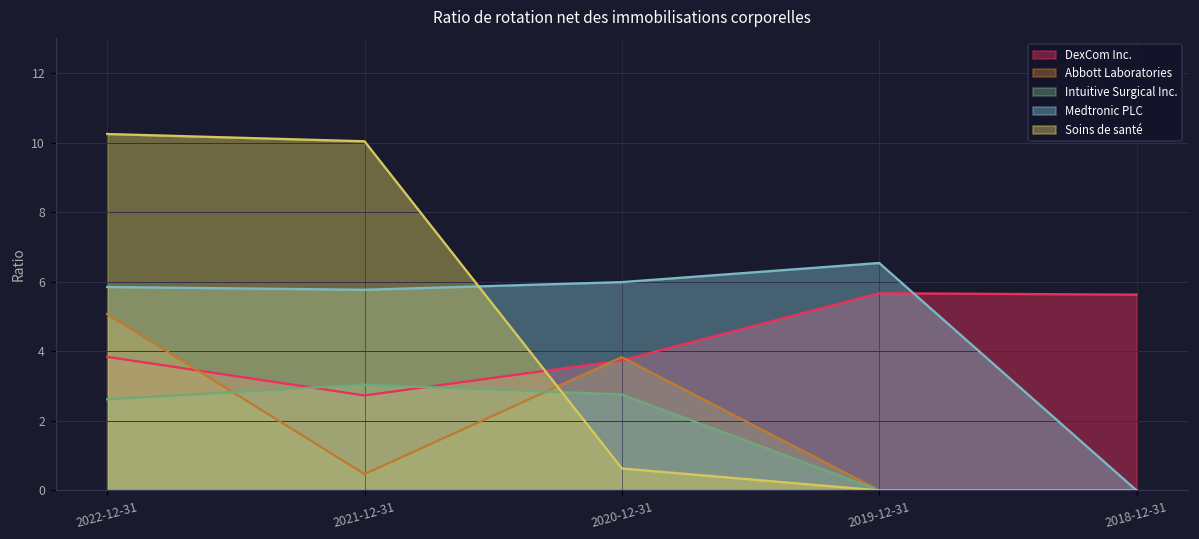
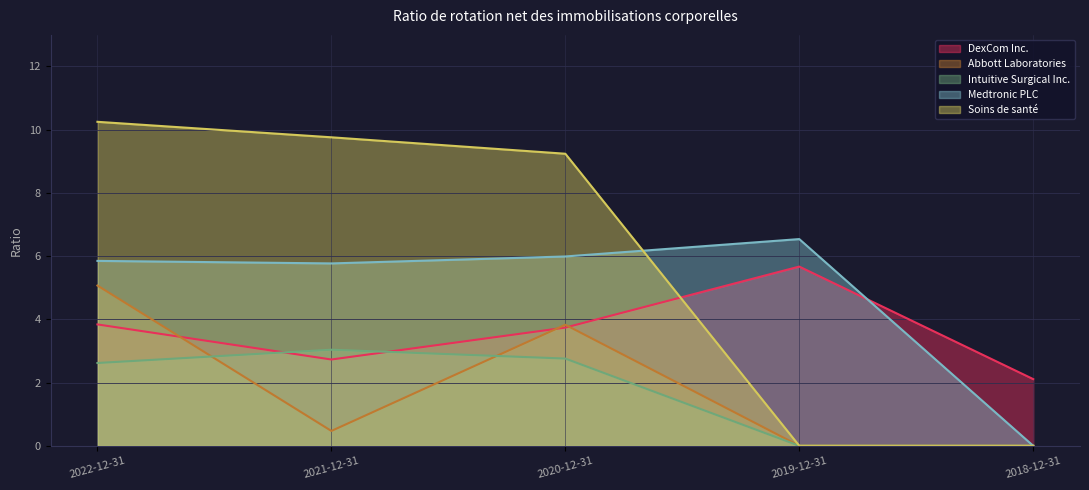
Soins de santé, 2021-12-31: 10.0 -> 9.8
Soins de santé, 2020-12-31: 0.6 -> 9.2
DexCom Inc., 2018-12-31: 5.6 -> 2.1
